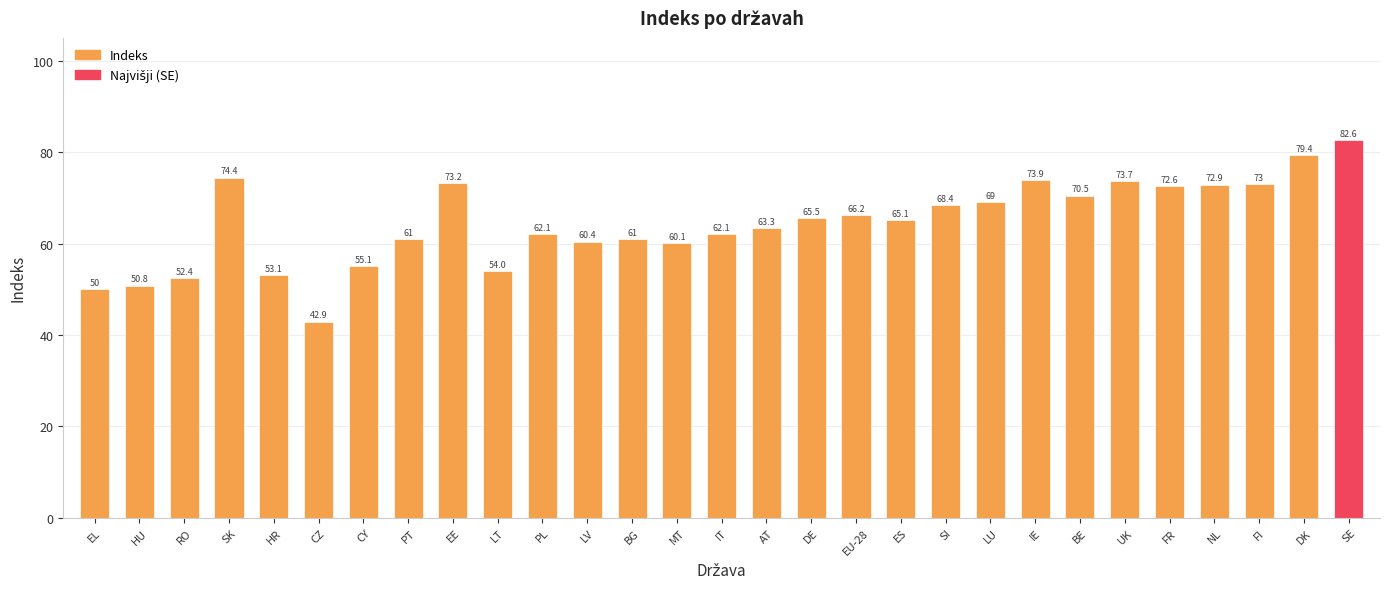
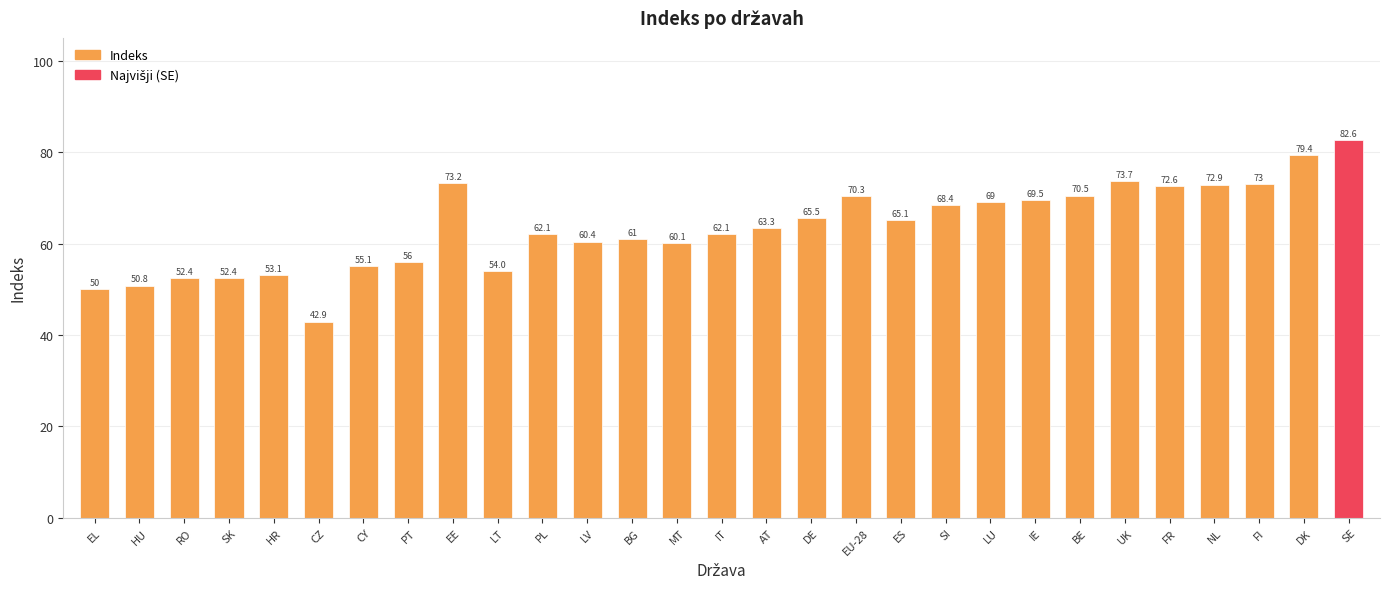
SK: 74.4 -> 52.4
PT: 61 -> 56
EU-28: 66.2 -> 70.3
IE: 73.9 -> 69.5
